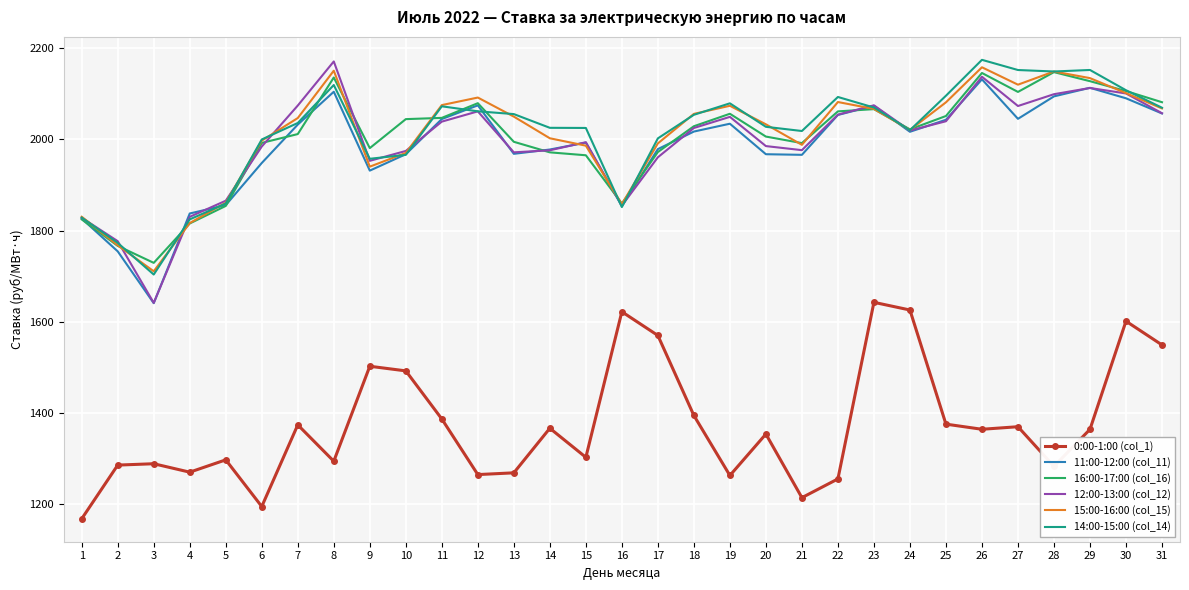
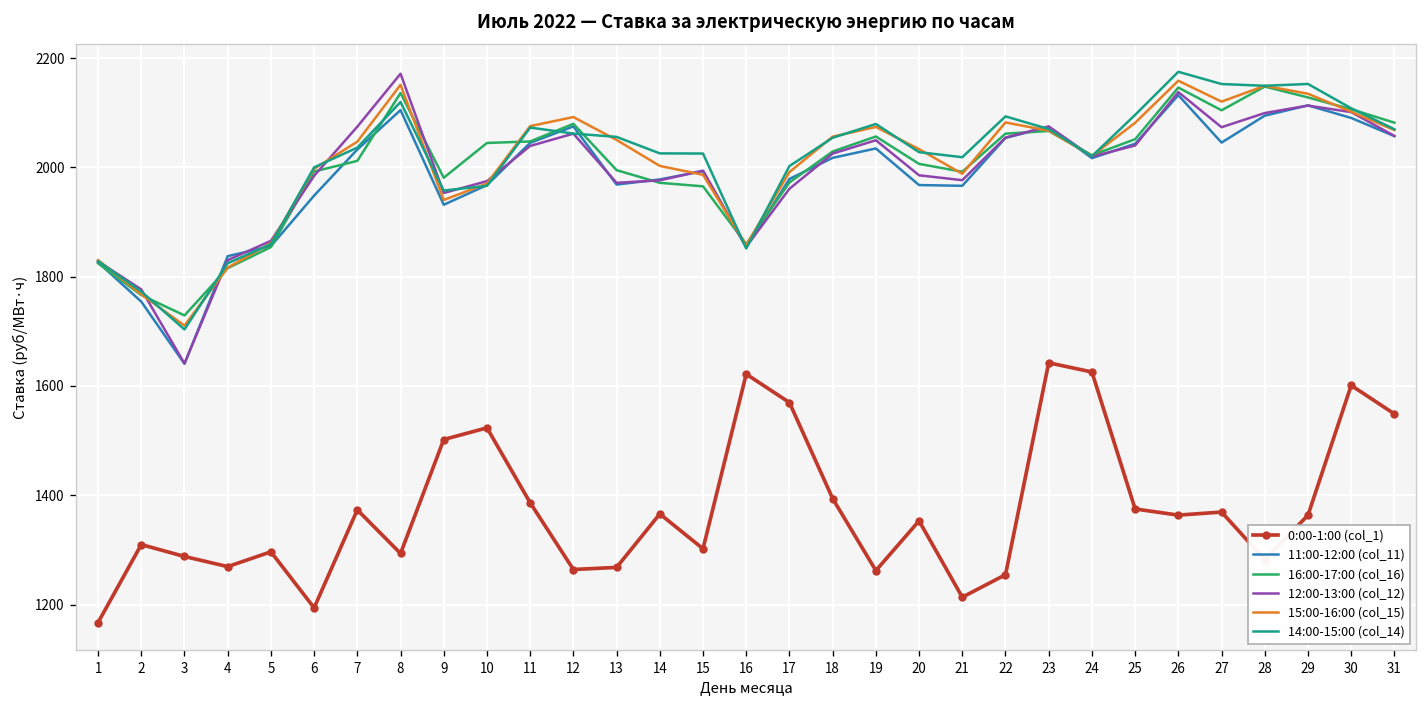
0:00-1:00 (col_1), 2: 1290 -> 1310
0:00-1:00 (col_1), 10: 1490 -> 1520
